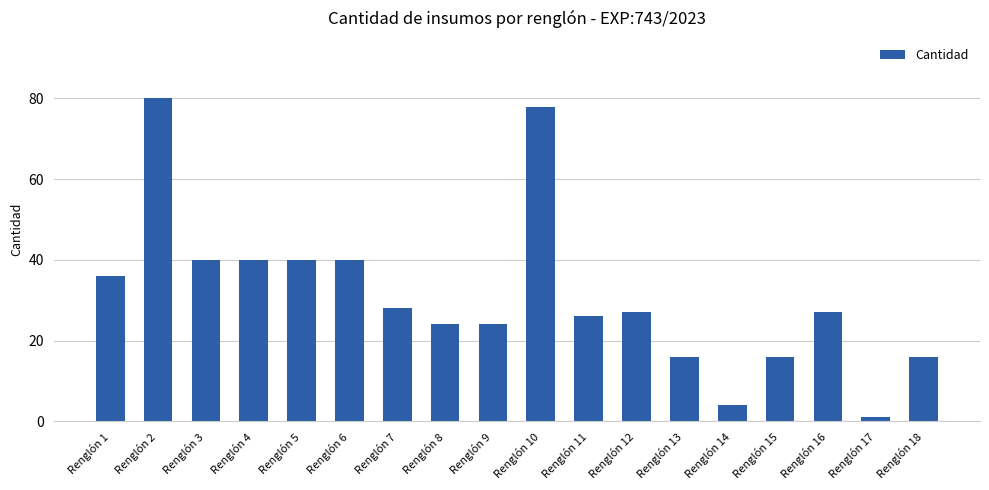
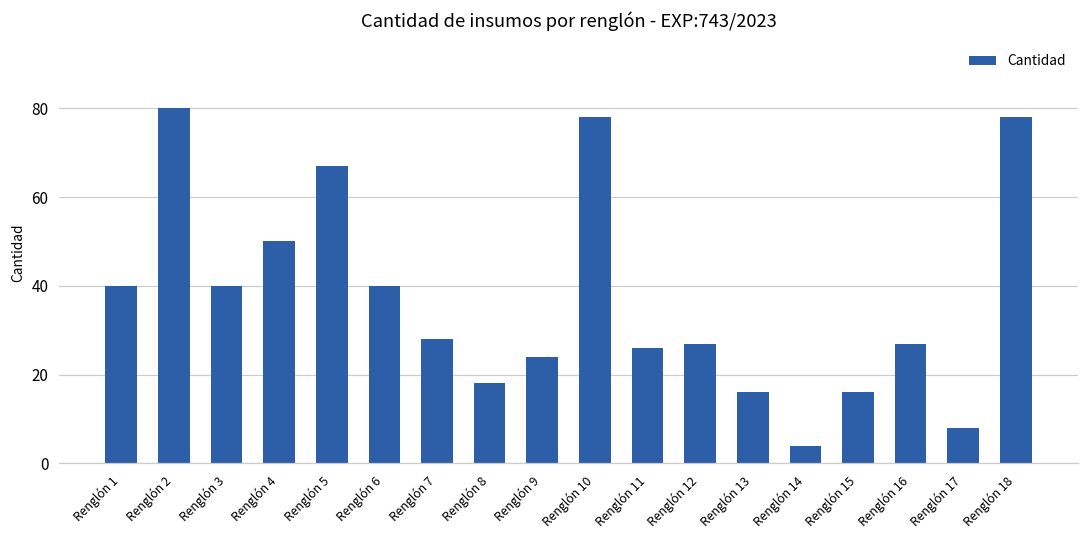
Renglón 1: 36 -> 40
Renglón 4: 40 -> 50
Renglón 5: 40 -> 67
Renglón 8: 24 -> 18
Renglón 17: 1 -> 8
Renglón 18: 16 -> 78
